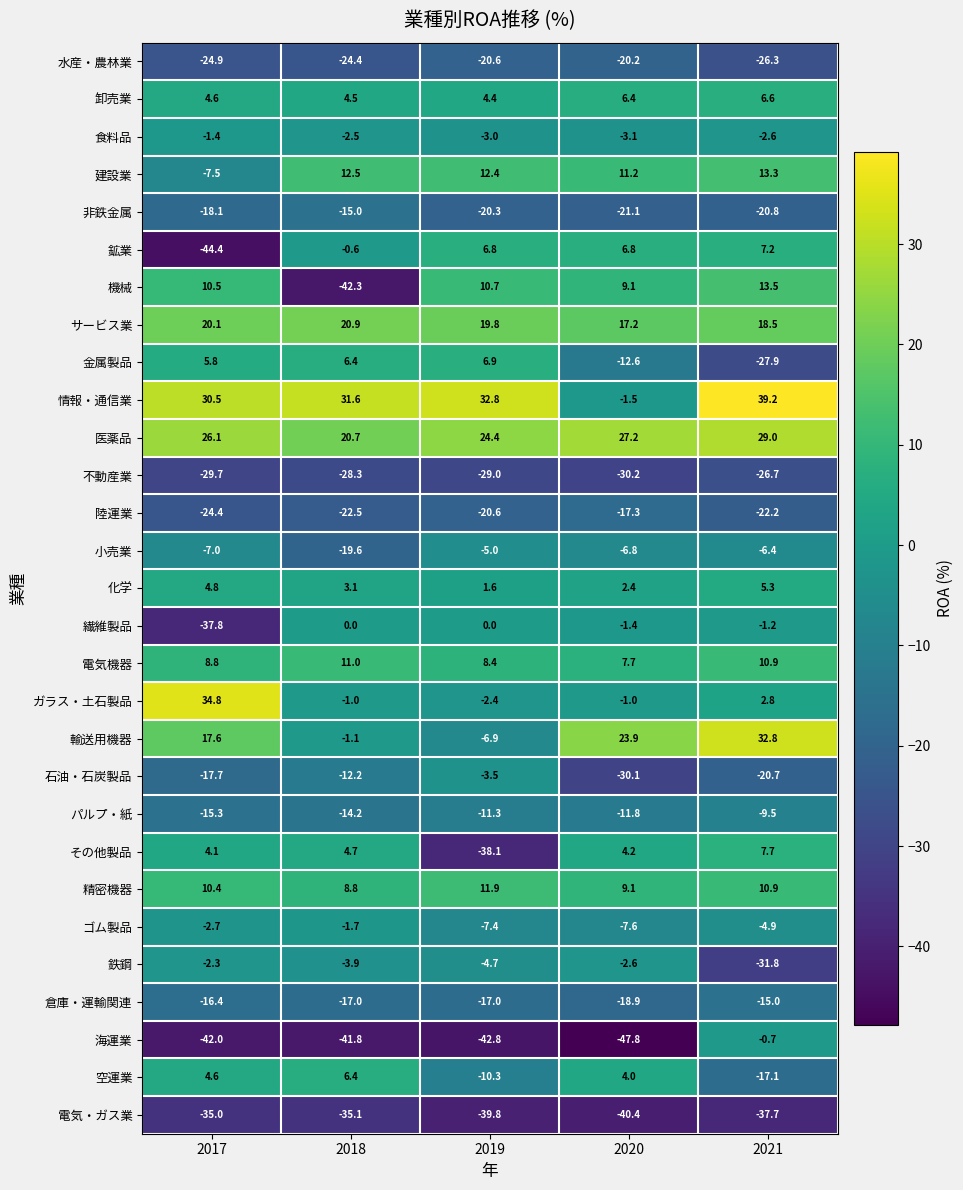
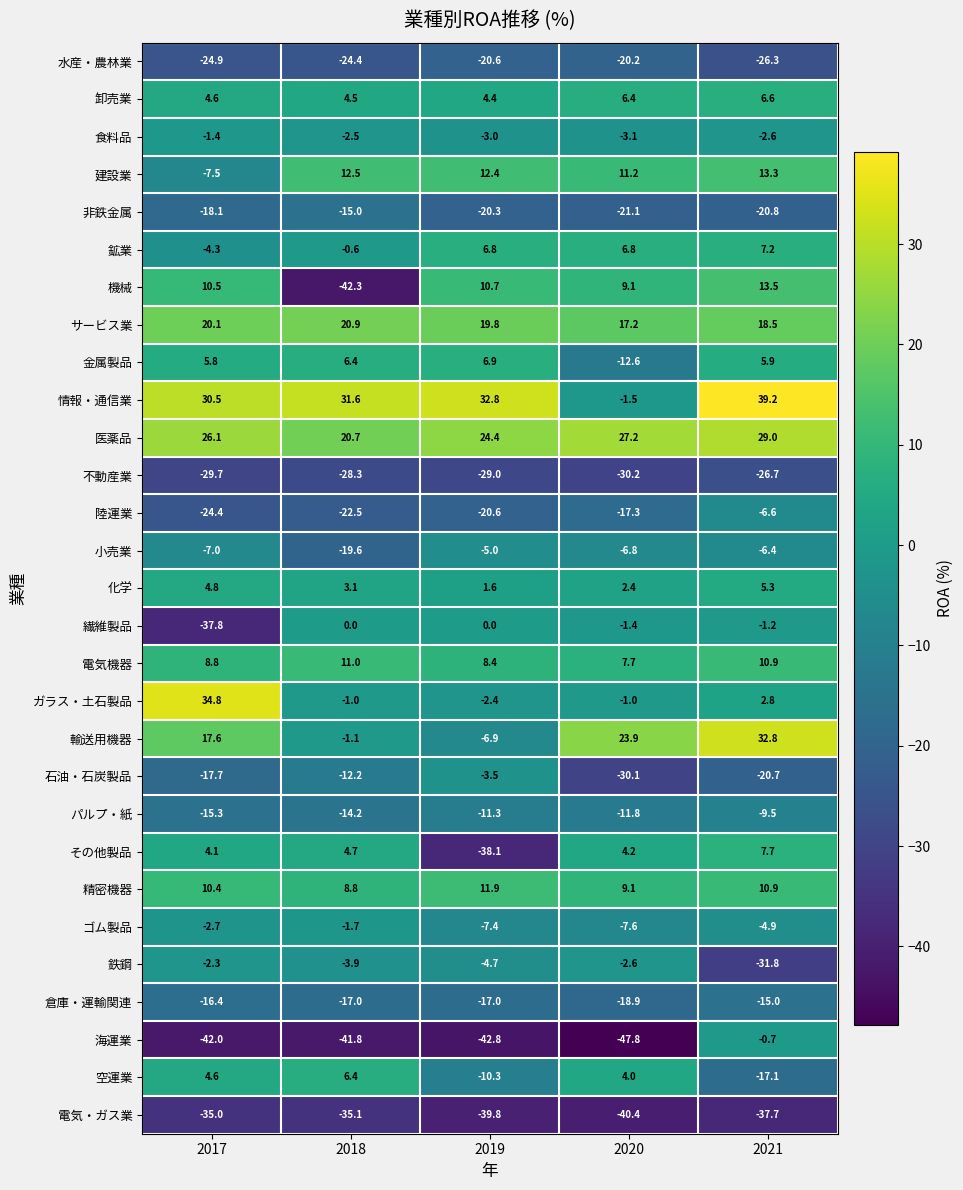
鉱業, 2017: -44.4 -> -4.3
金属製品, 2021: -27.9 -> 5.9
陸運業, 2021: -22.2 -> -6.6
